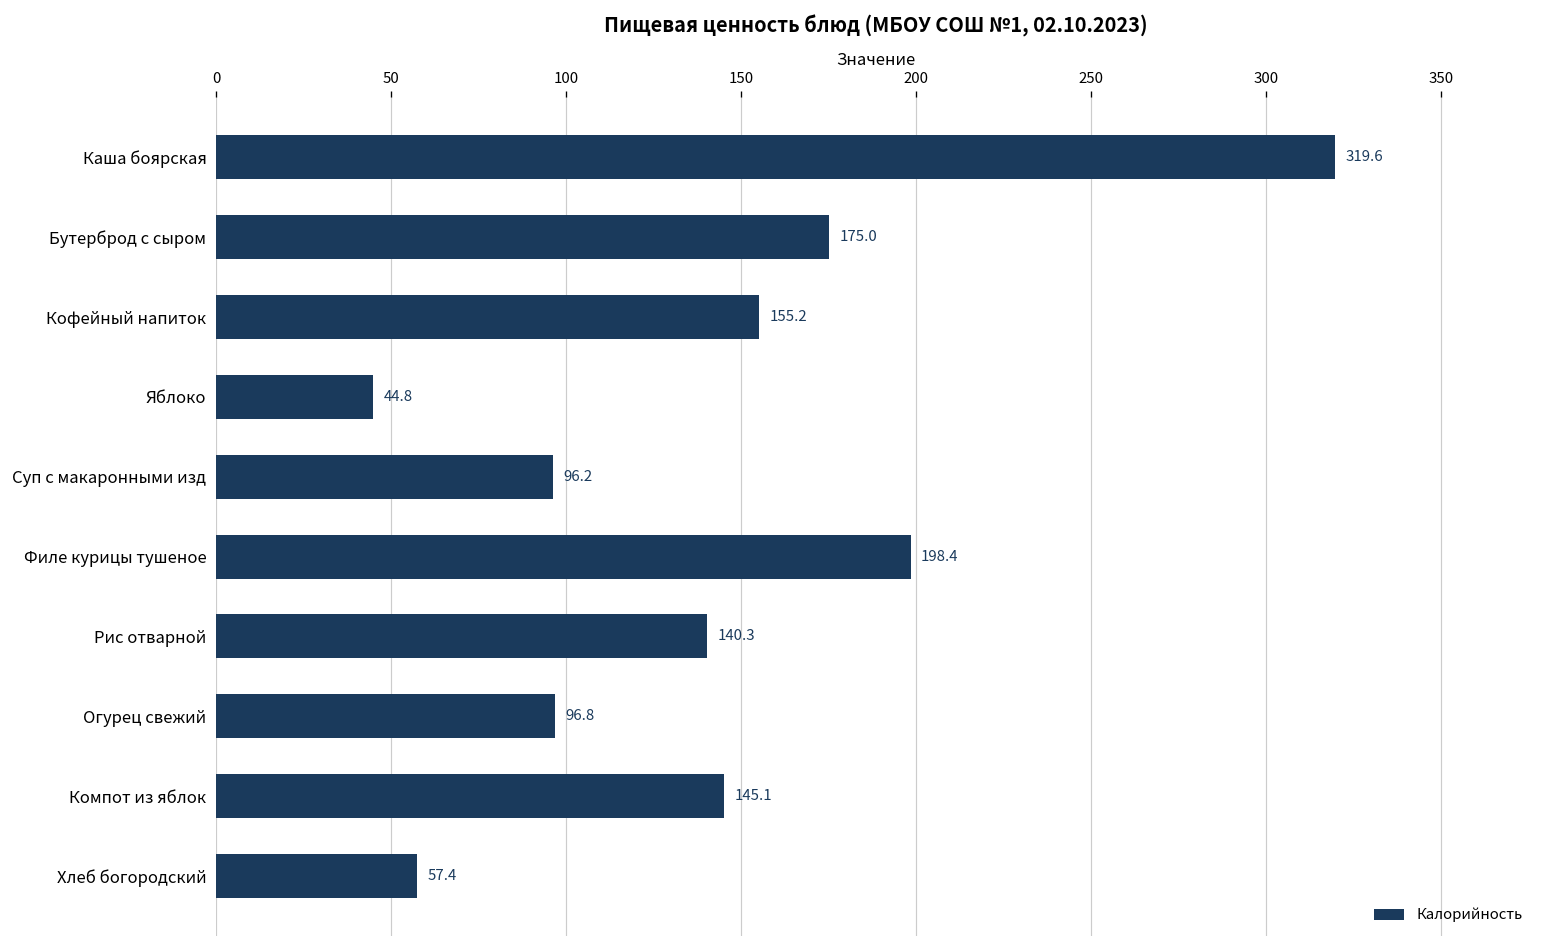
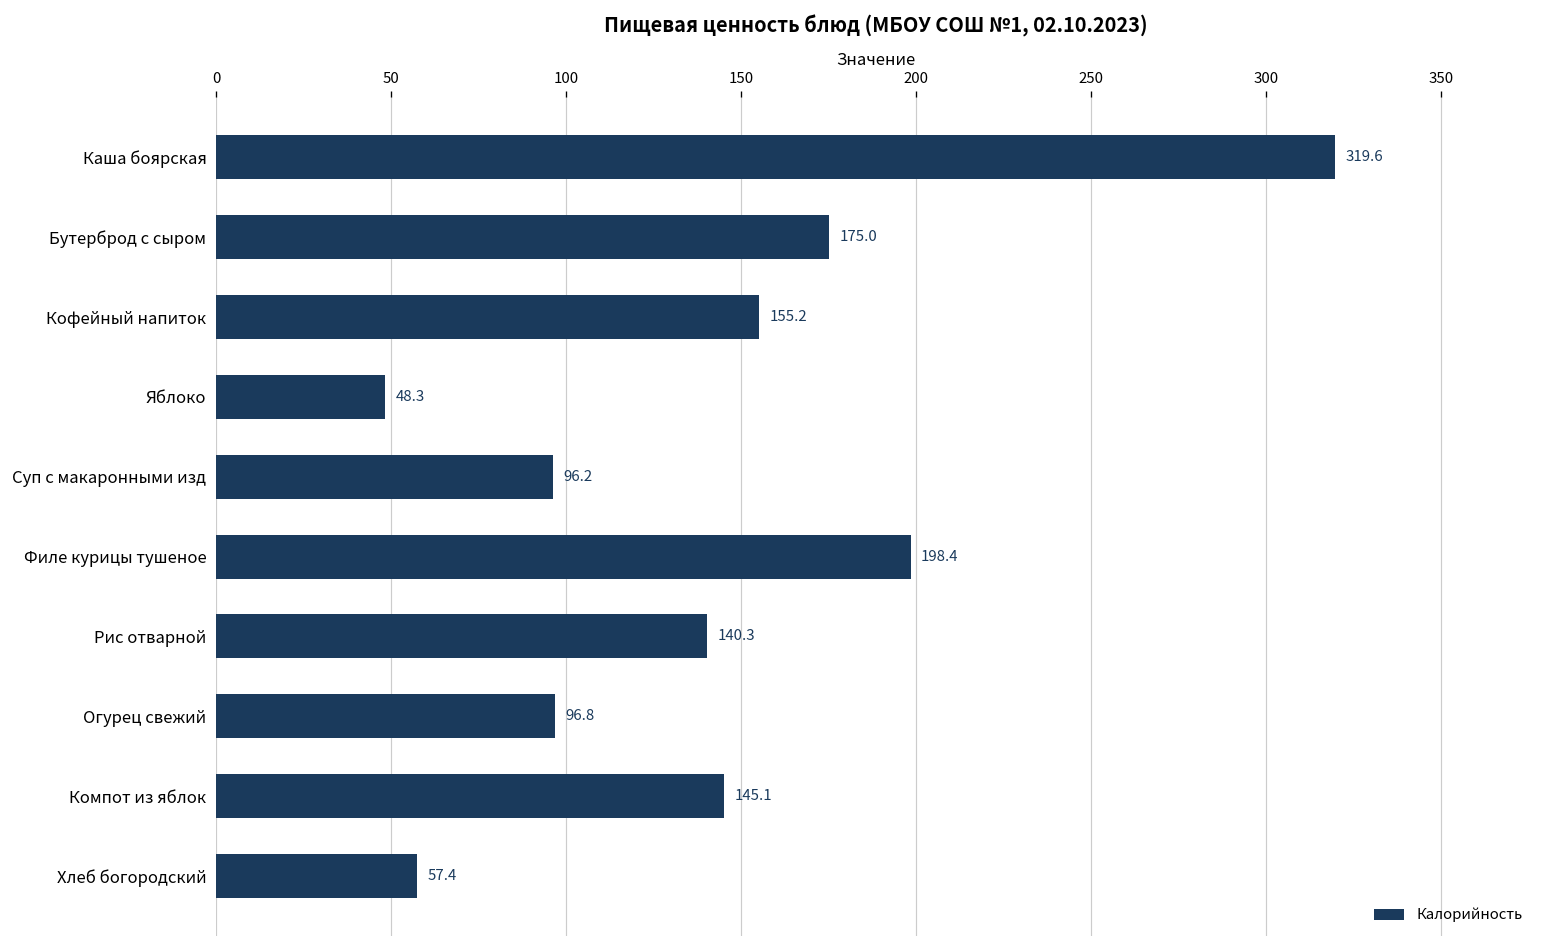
Яблоко: 44.8 -> 48.3
